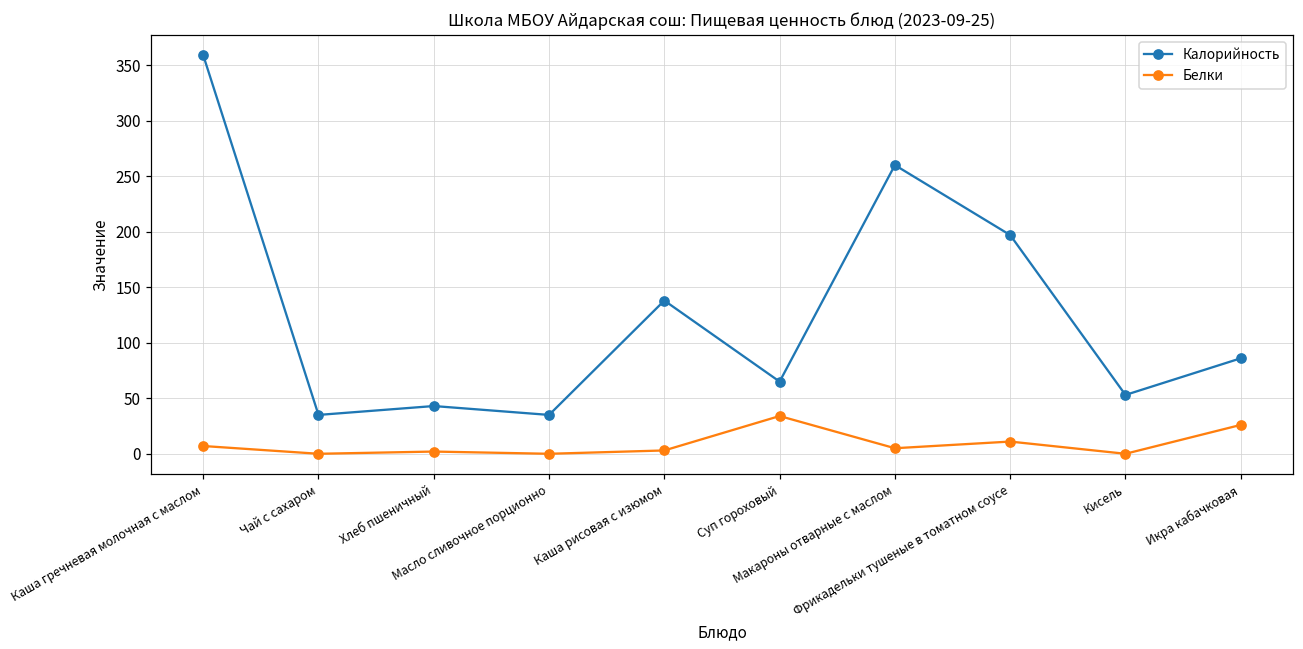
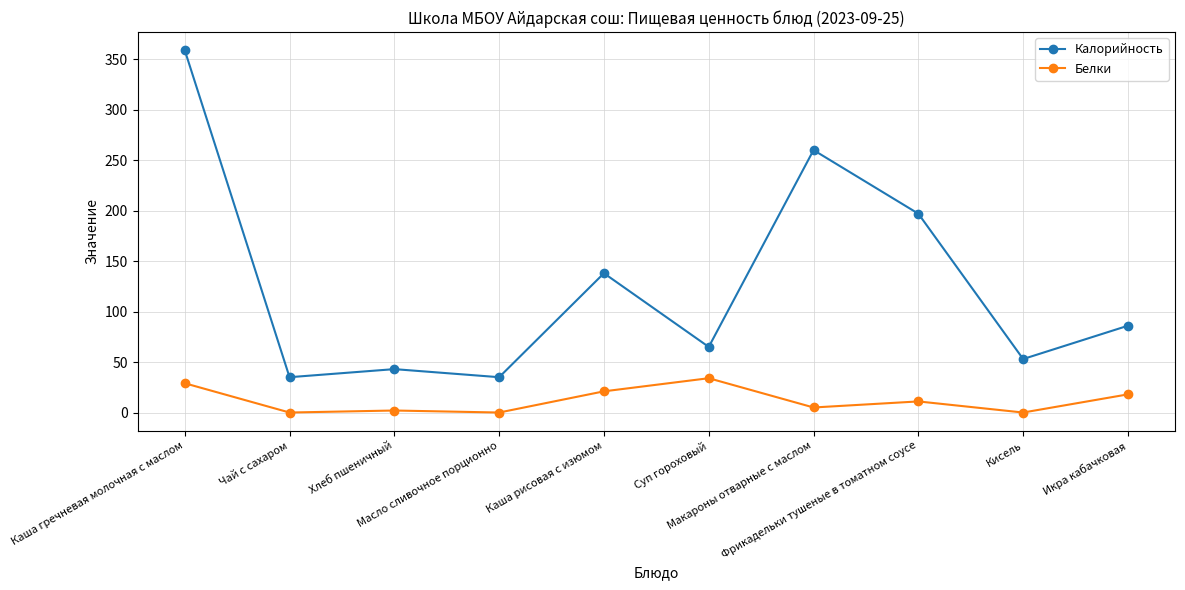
Белки, Каша гречневая молочная с маслом: 7 -> 29
Белки, Каша рисовая с изюмом: 3 -> 21
Белки, Икра кабачковая: 26 -> 18
